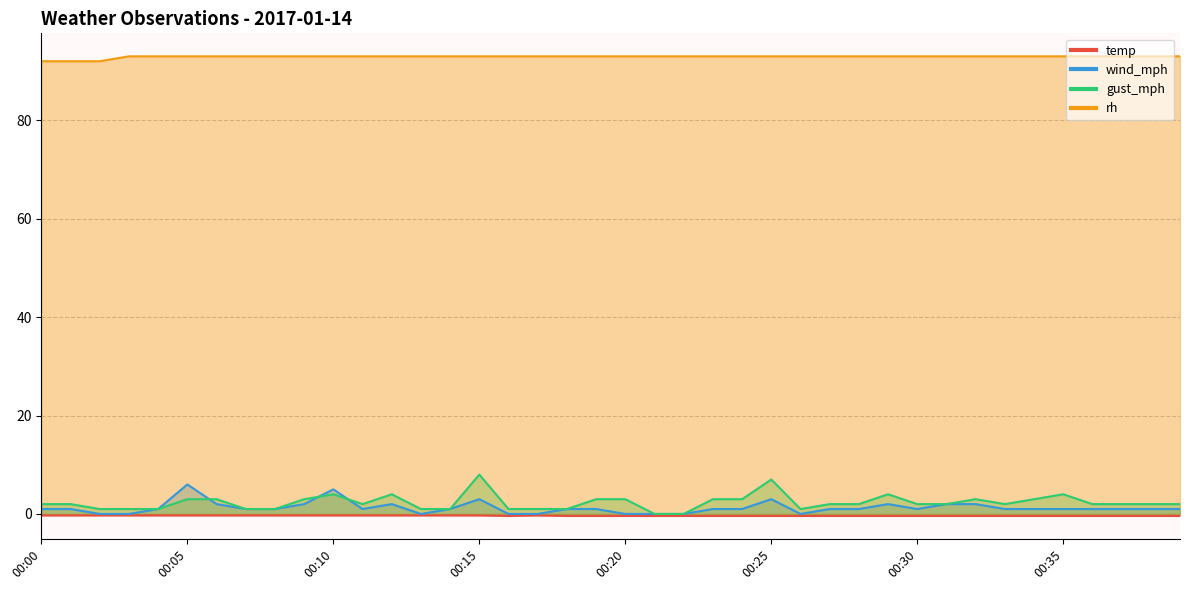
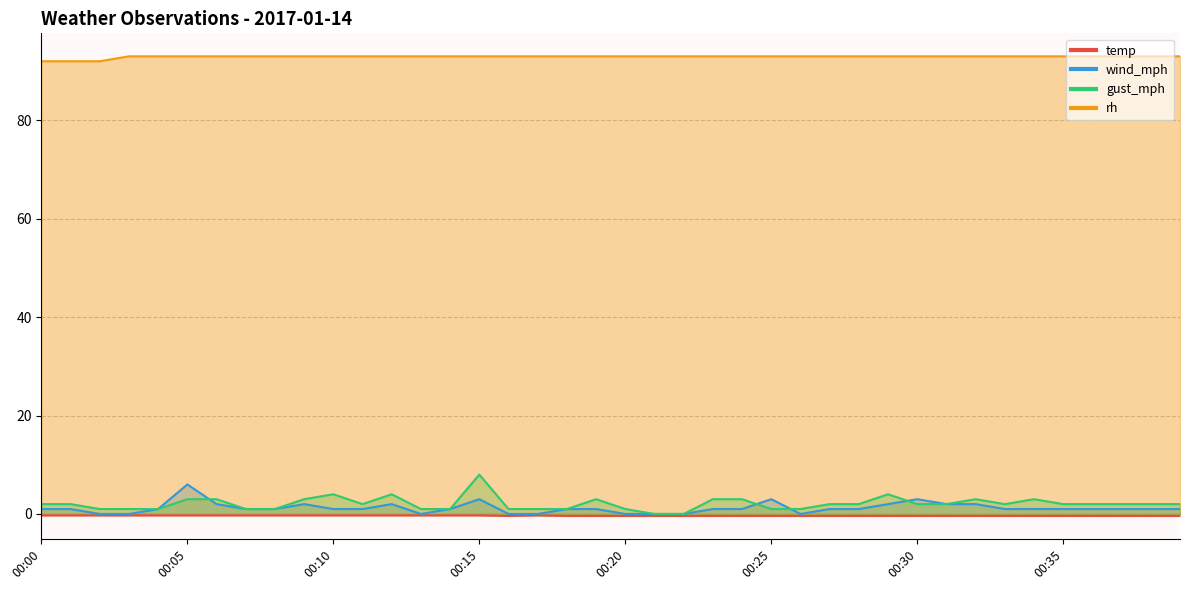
wind_mph, 00:10: 5 -> 1
gust_mph, 00:20: 3 -> 1
gust_mph, 00:25: 7 -> 1
wind_mph, 00:30: 1 -> 3
gust_mph, 00:35: 4 -> 2
